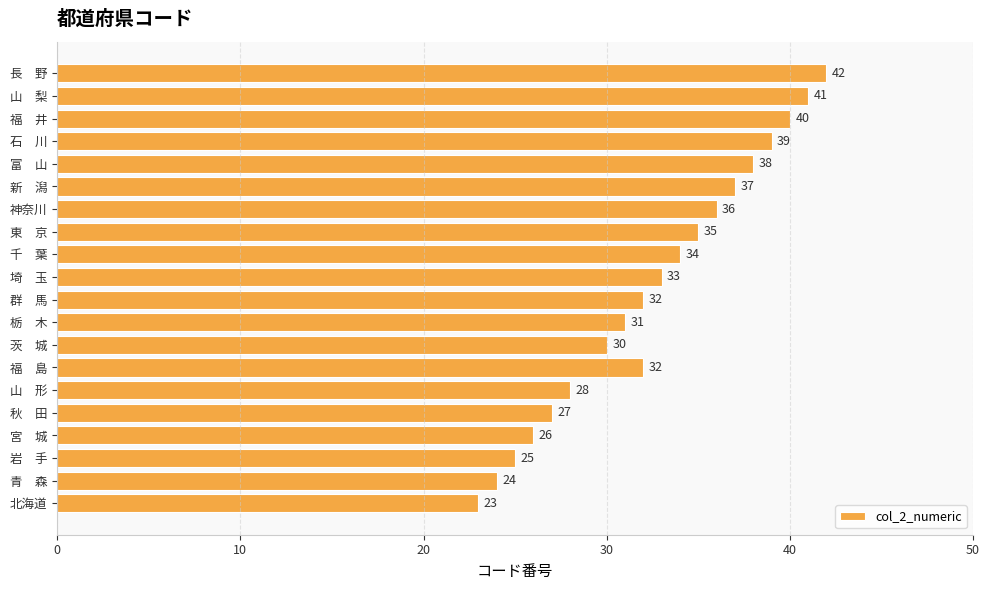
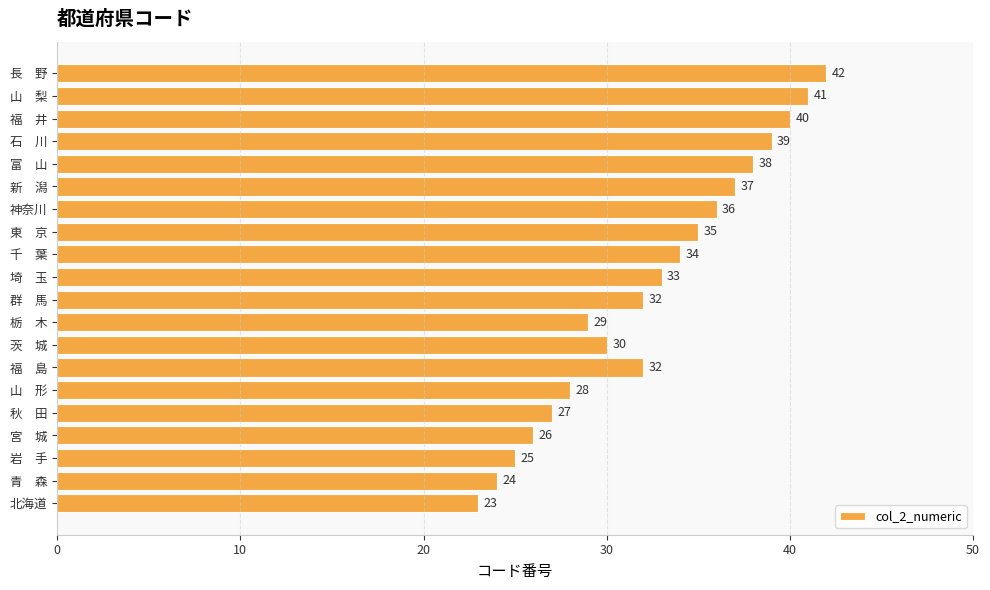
栃 木: 31 -> 29
